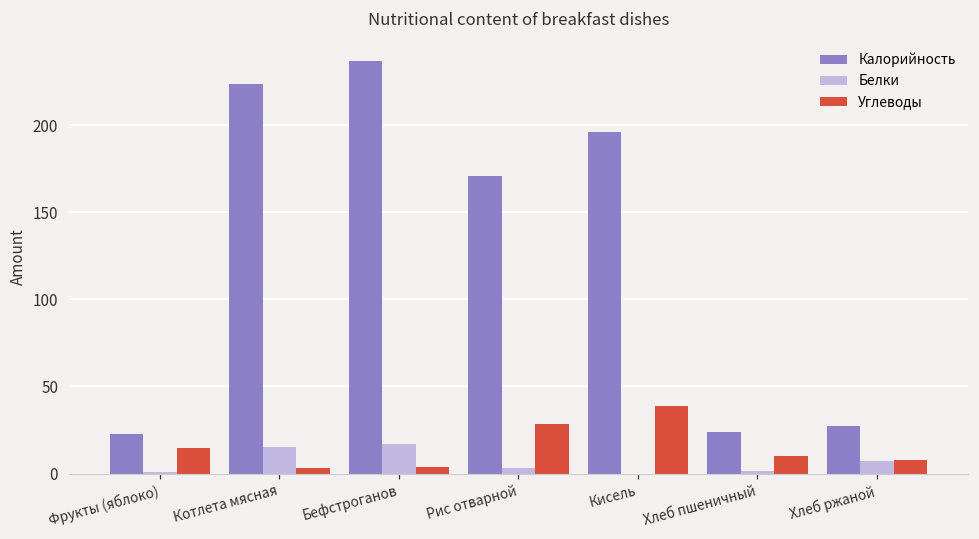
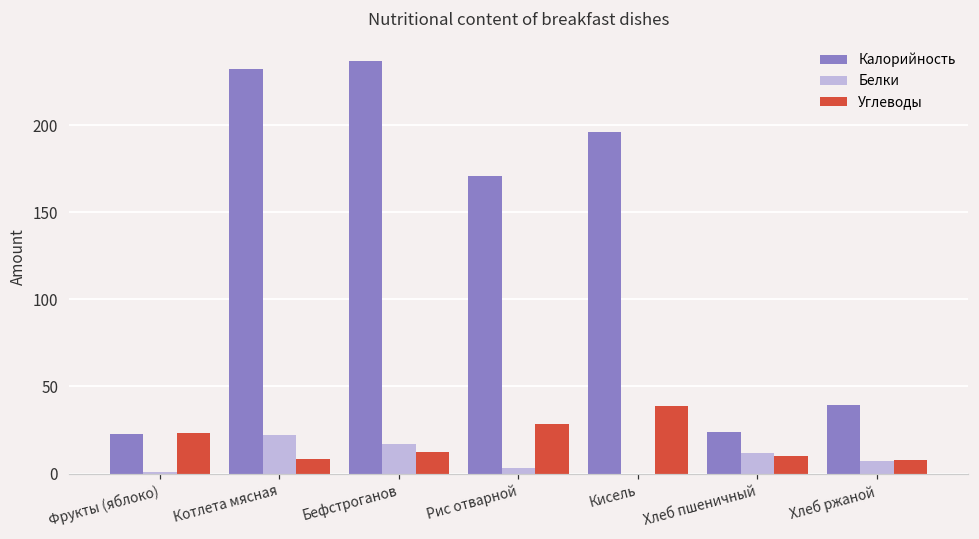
Углеводы, Фрукты (яблоко): 15 -> 23
Калорийность, Котлета мясная: 224 -> 232
Белки, Котлета мясная: 16 -> 22
Углеводы, Котлета мясная: 3 -> 8
Углеводы, Бефстроганов: 3 -> 13
Белки, Хлеб пшеничный: 2 -> 12
Калорийность, Хлеб ржаной: 27 -> 40
